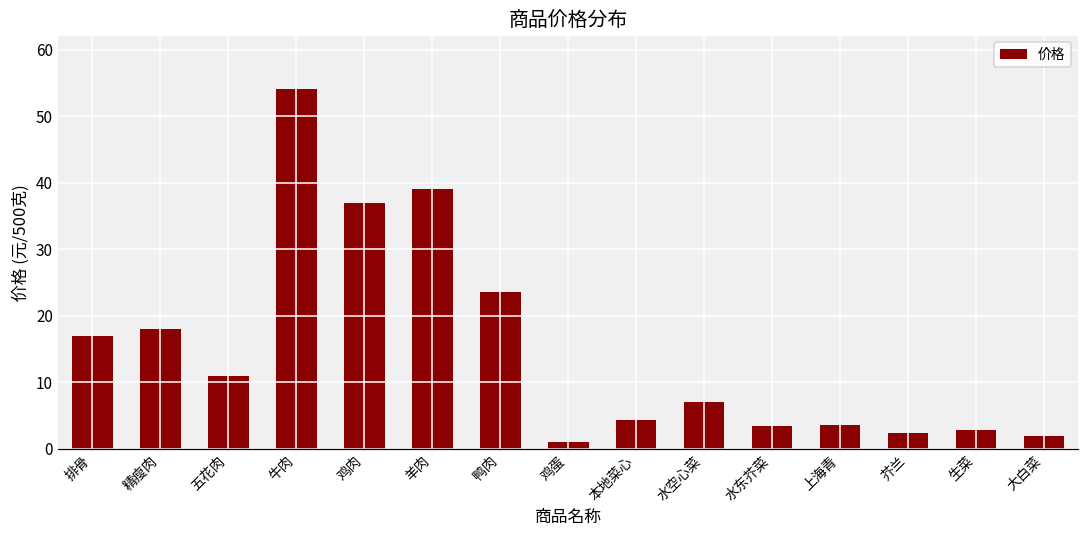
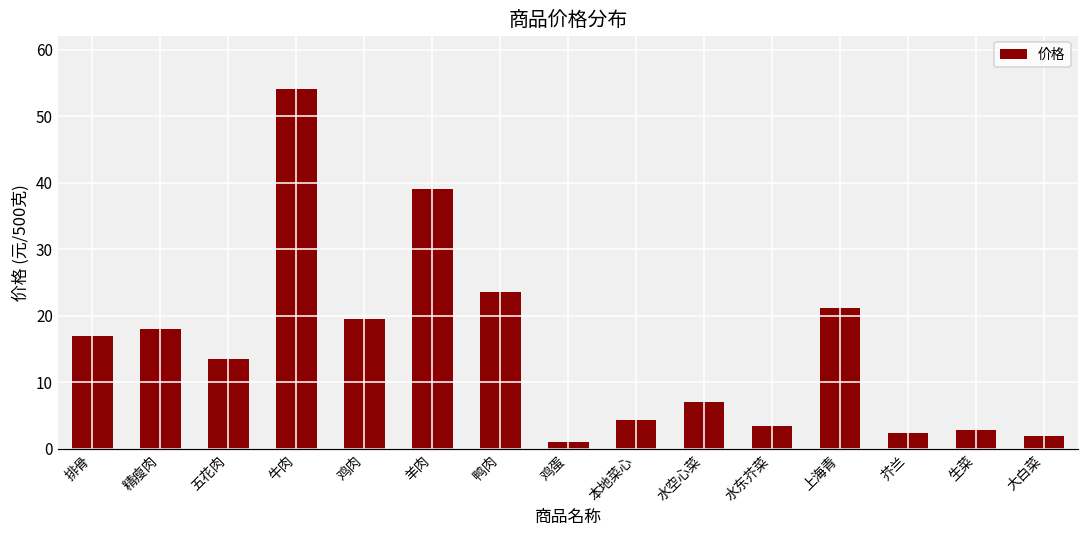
五花肉: 11 -> 14
鸡肉: 37 -> 20
上海青: 4 -> 21
